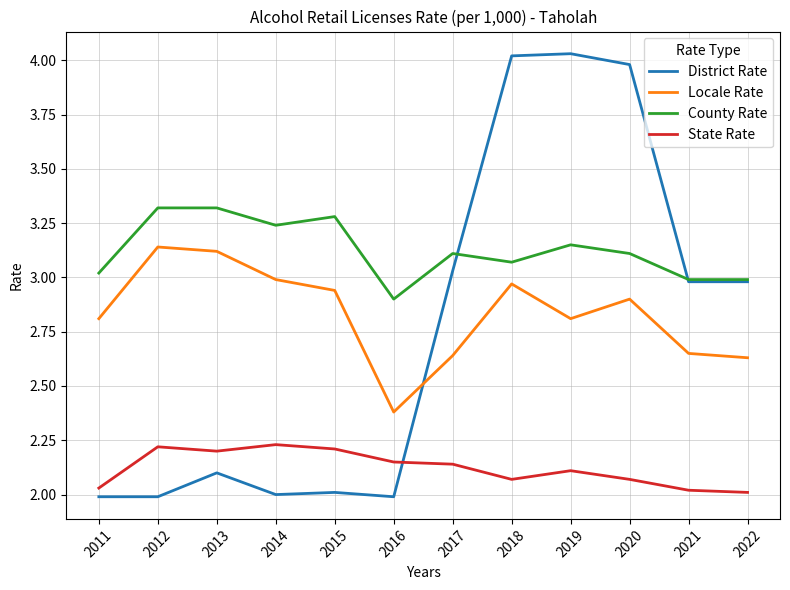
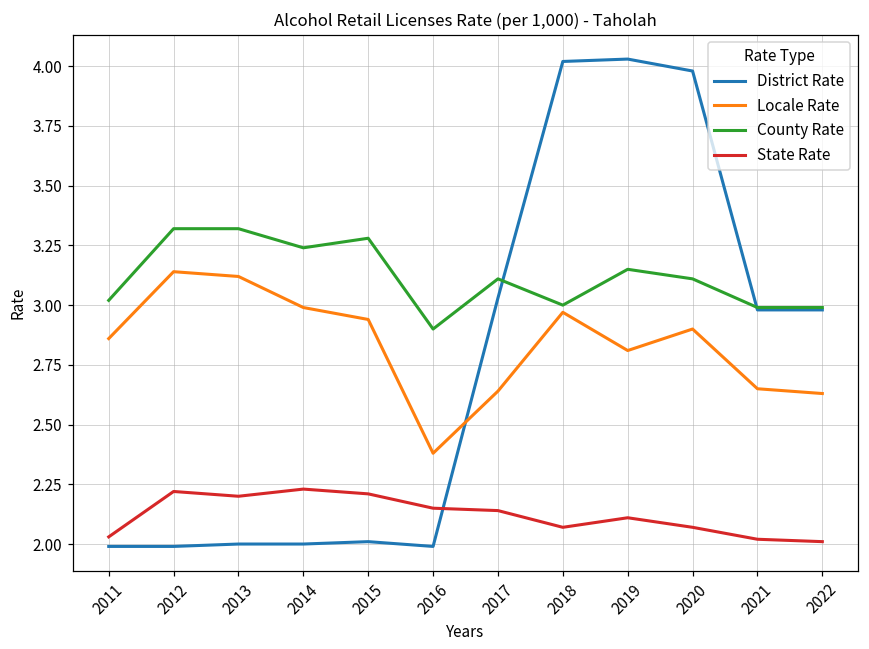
Locale Rate, 2011: 2.81 -> 2.86
District Rate, 2013: 2.1 -> 2.0
County Rate, 2018: 3.07 -> 3.00
